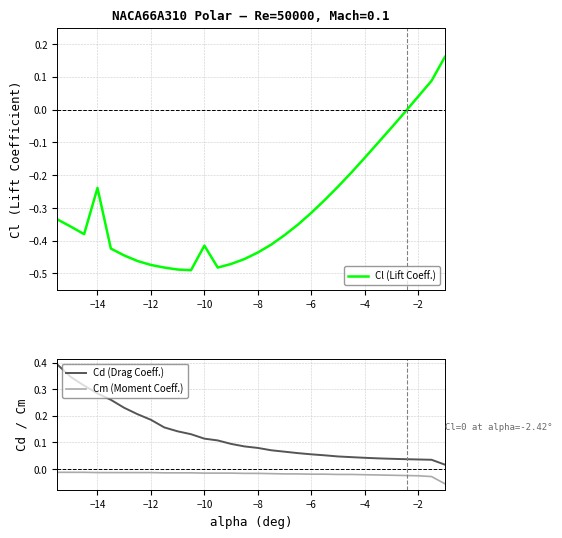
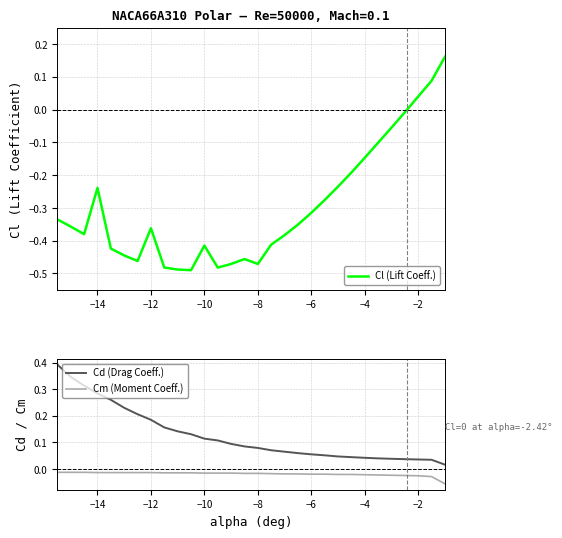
NACA66A310 Polar — Re=50000, Mach=0.1, −12: -0.47 -> -0.36
NACA66A310 Polar — Re=50000, Mach=0.1, −8: -0.44 -> -0.47
